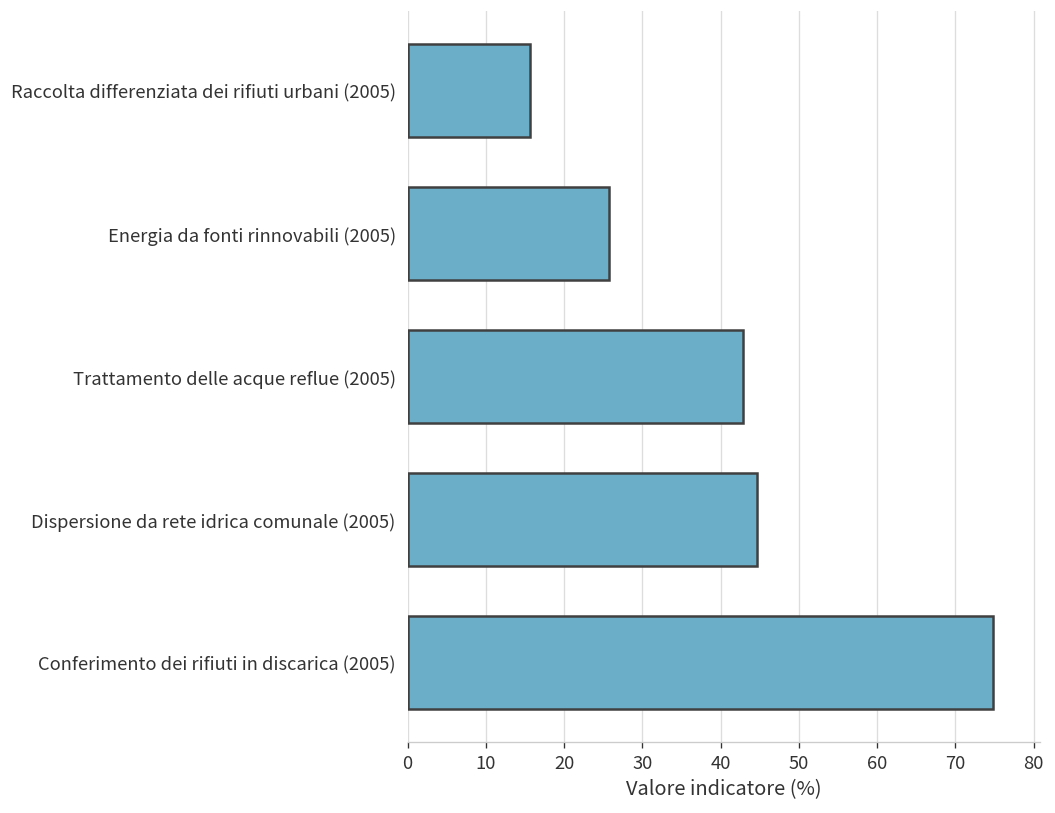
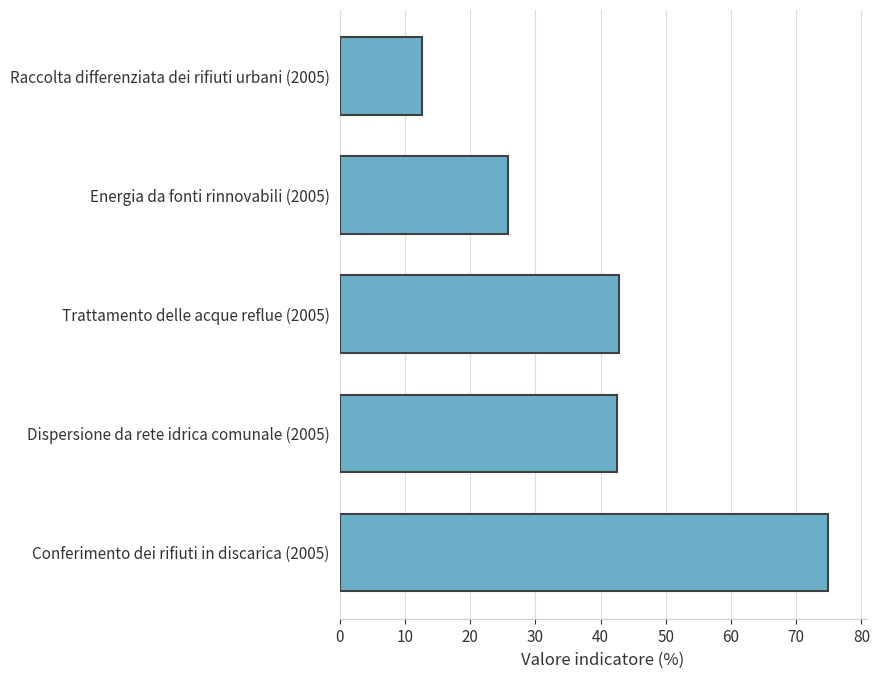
Raccolta differenziata dei rifiuti urbani (2005): 16 -> 13
Dispersione da rete idrica comunale (2005): 45 -> 43
